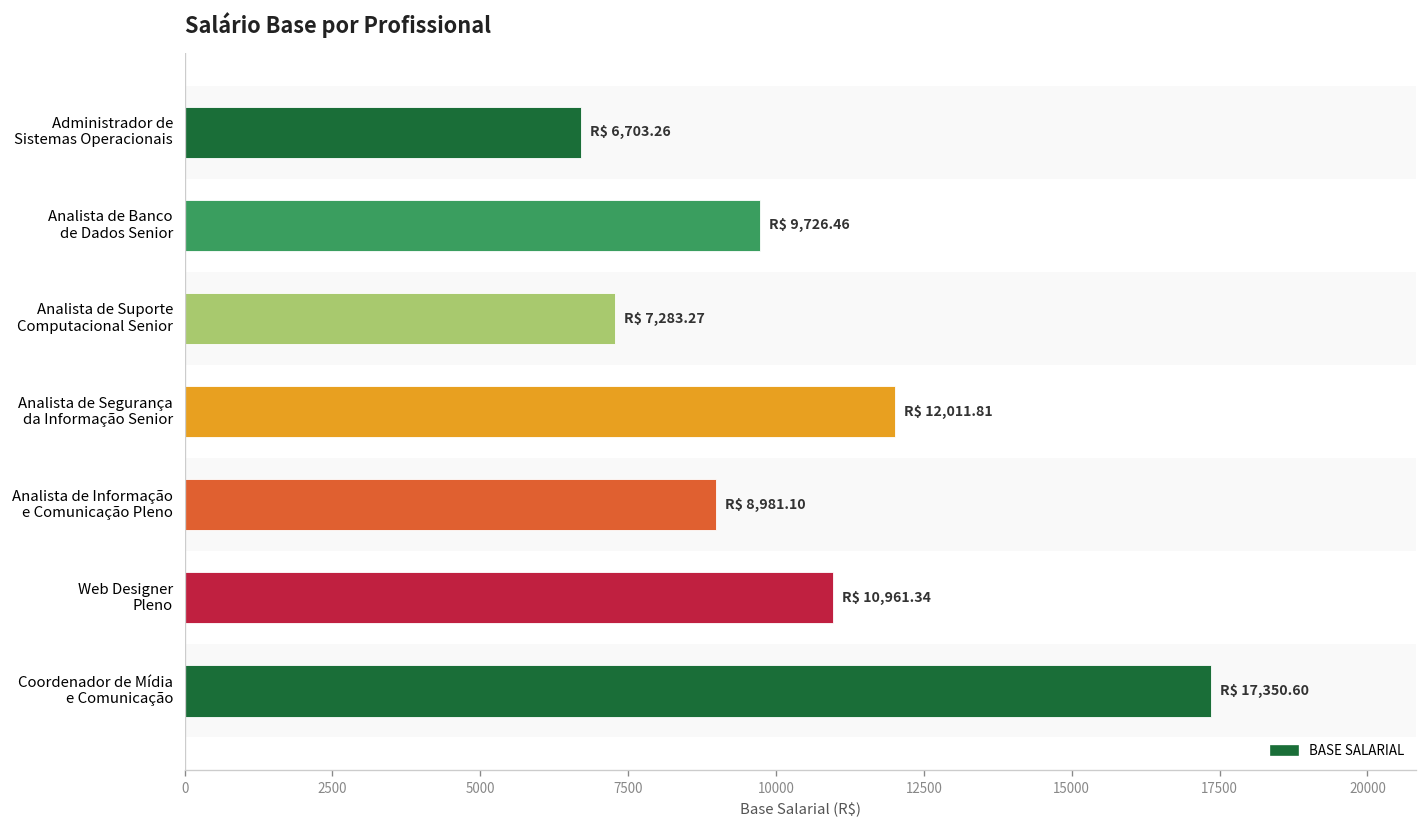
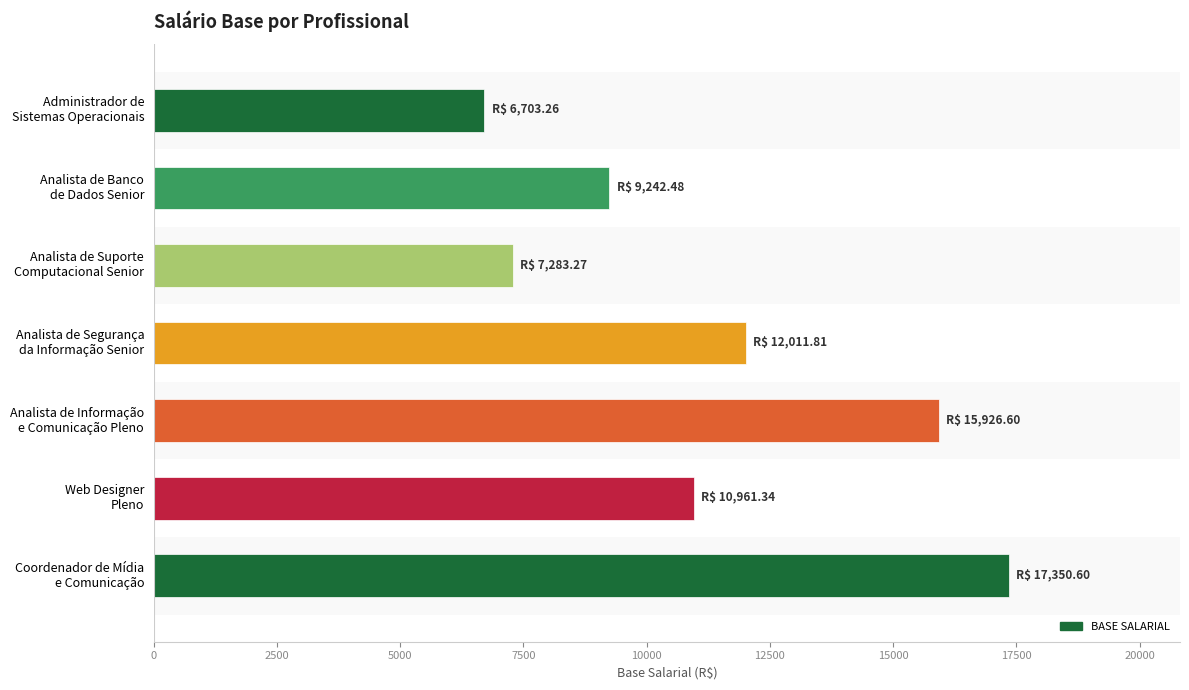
Analista de Banco de Dados Senior: 9,726.46 -> 9,242.48
Analista de Informação e Comunicação Pleno: 8,981.10 -> 15,926.60
